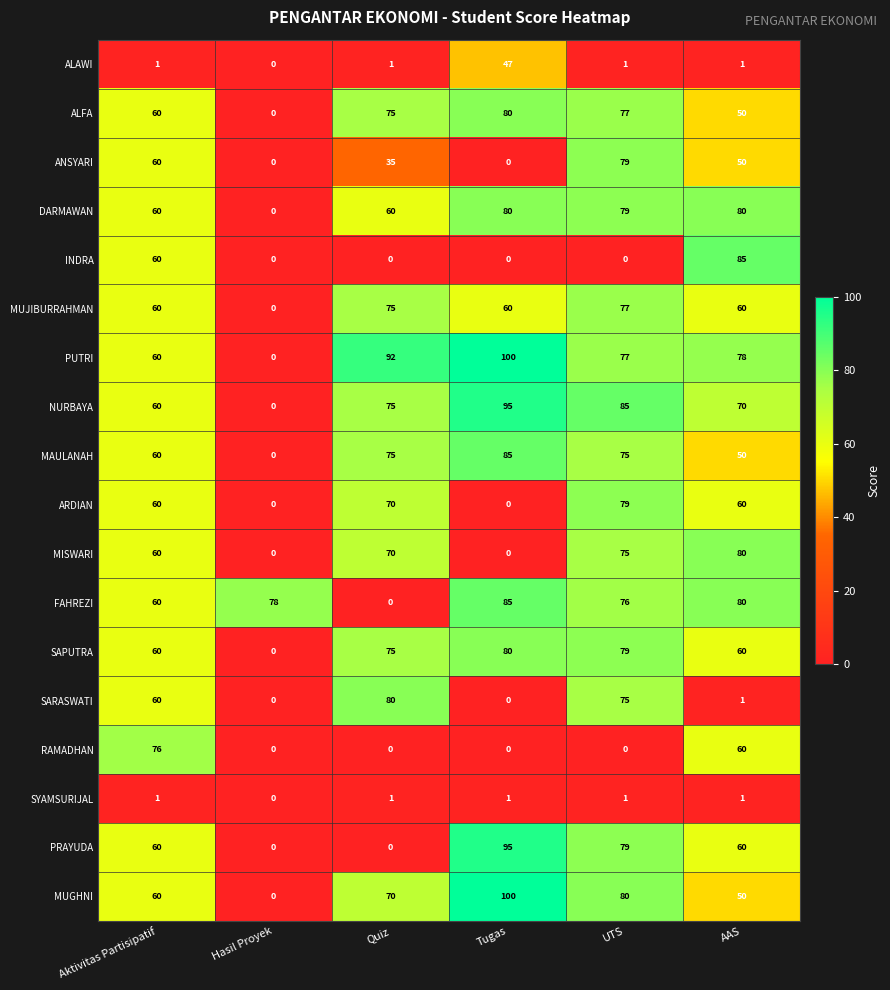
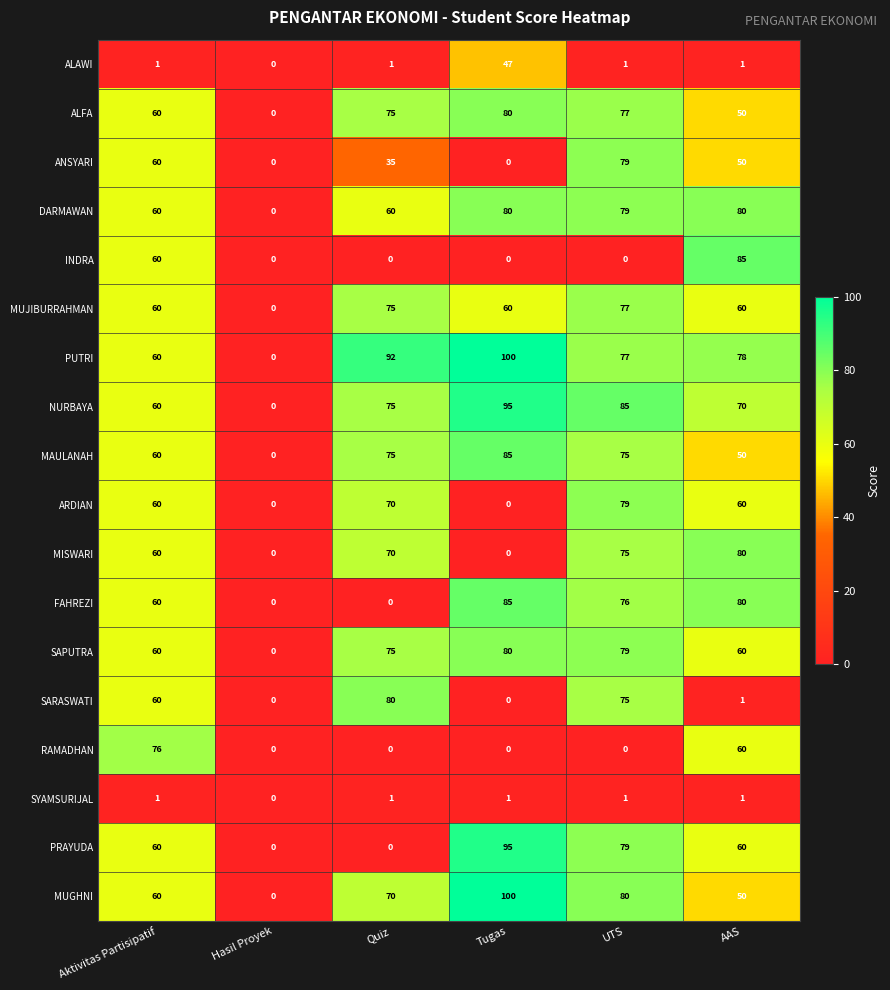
FAHREZI, Hasil Proyek: 78 -> 0
